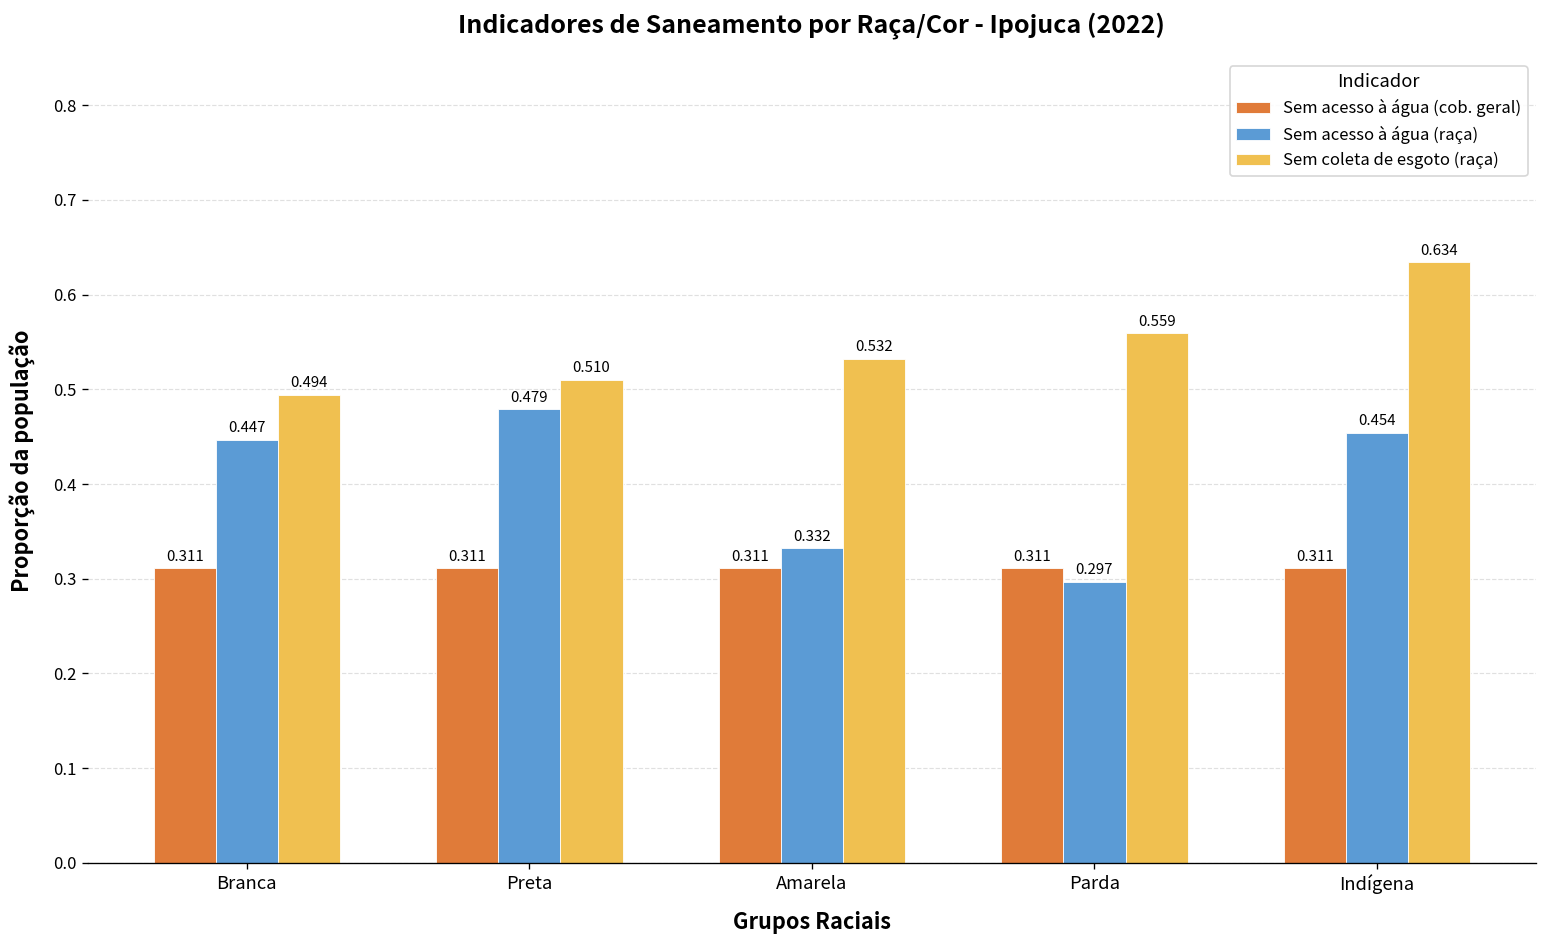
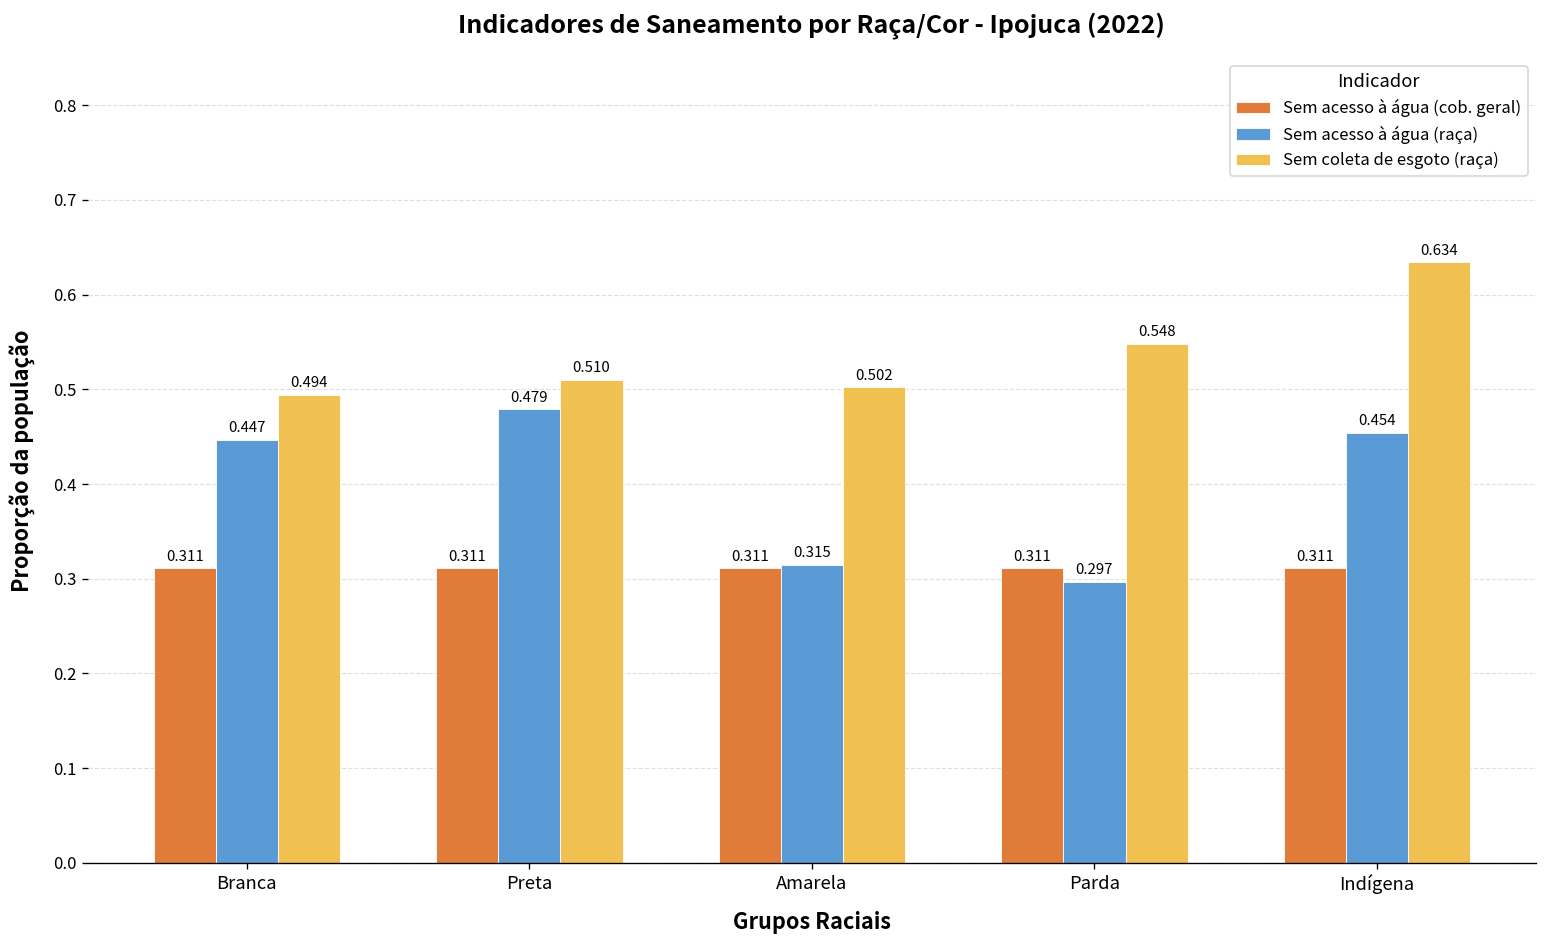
Sem acesso à água (raça), Amarela: 0.332 -> 0.315
Sem coleta de esgoto (raça), Amarela: 0.532 -> 0.502
Sem coleta de esgoto (raça), Parda: 0.559 -> 0.548
